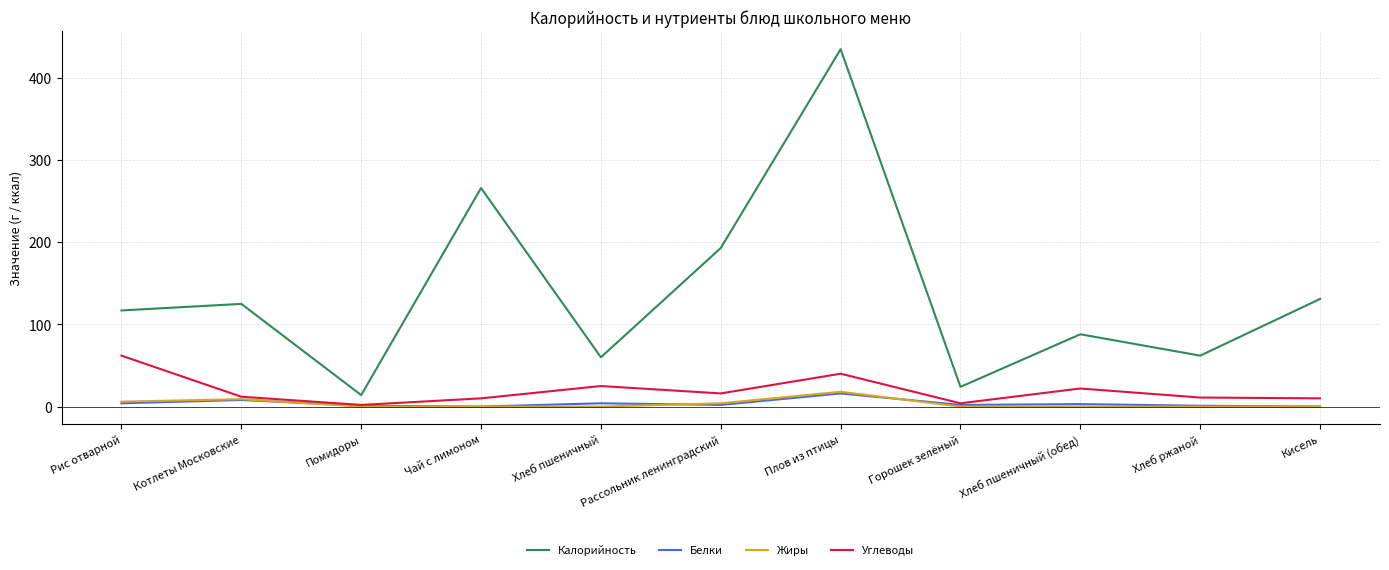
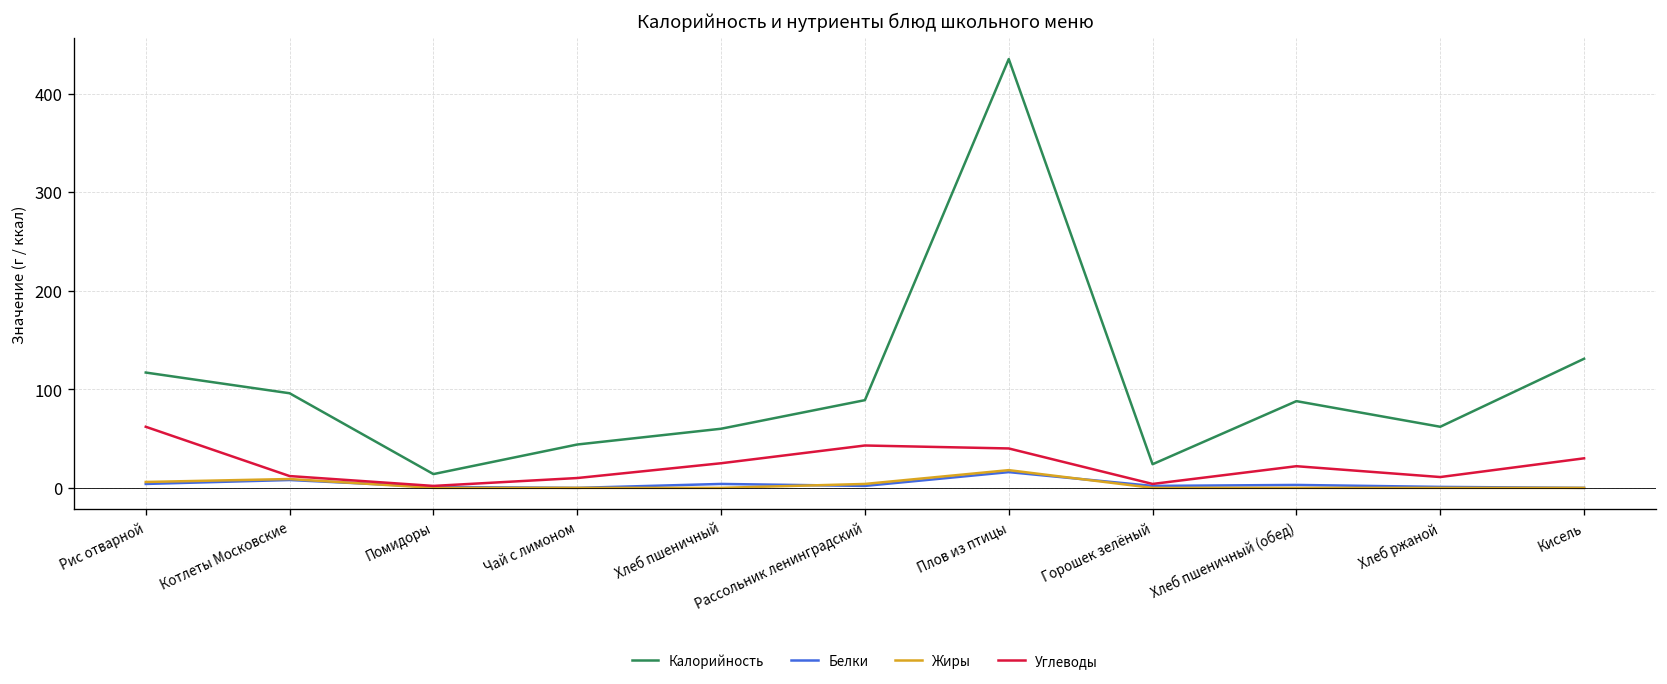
Калорийность, Котлеты Московские: 130 -> 100
Калорийность, Чай с лимоном: 270 -> 40
Калорийность, Рассольник ленинградский: 190 -> 90
Углеводы, Рассольник ленинградский: 20 -> 40
Углеводы, Кисель: 10 -> 30
